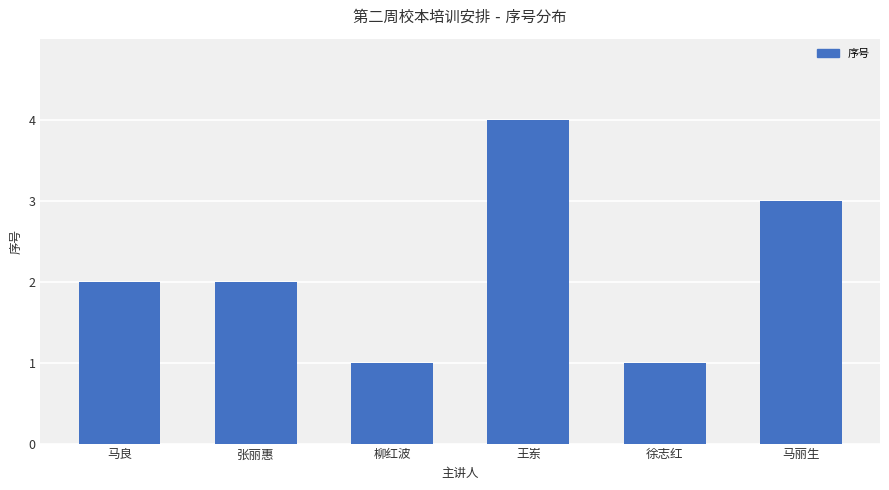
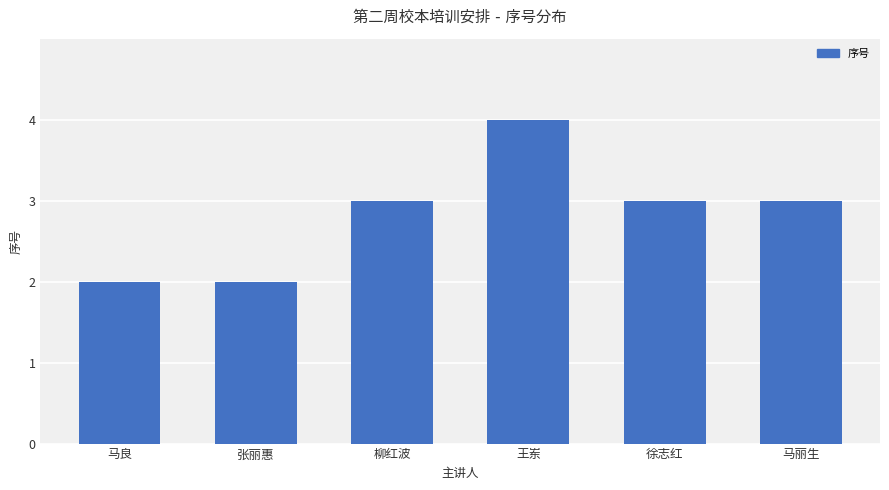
柳红波: 1 -> 3
徐志红: 1 -> 3
